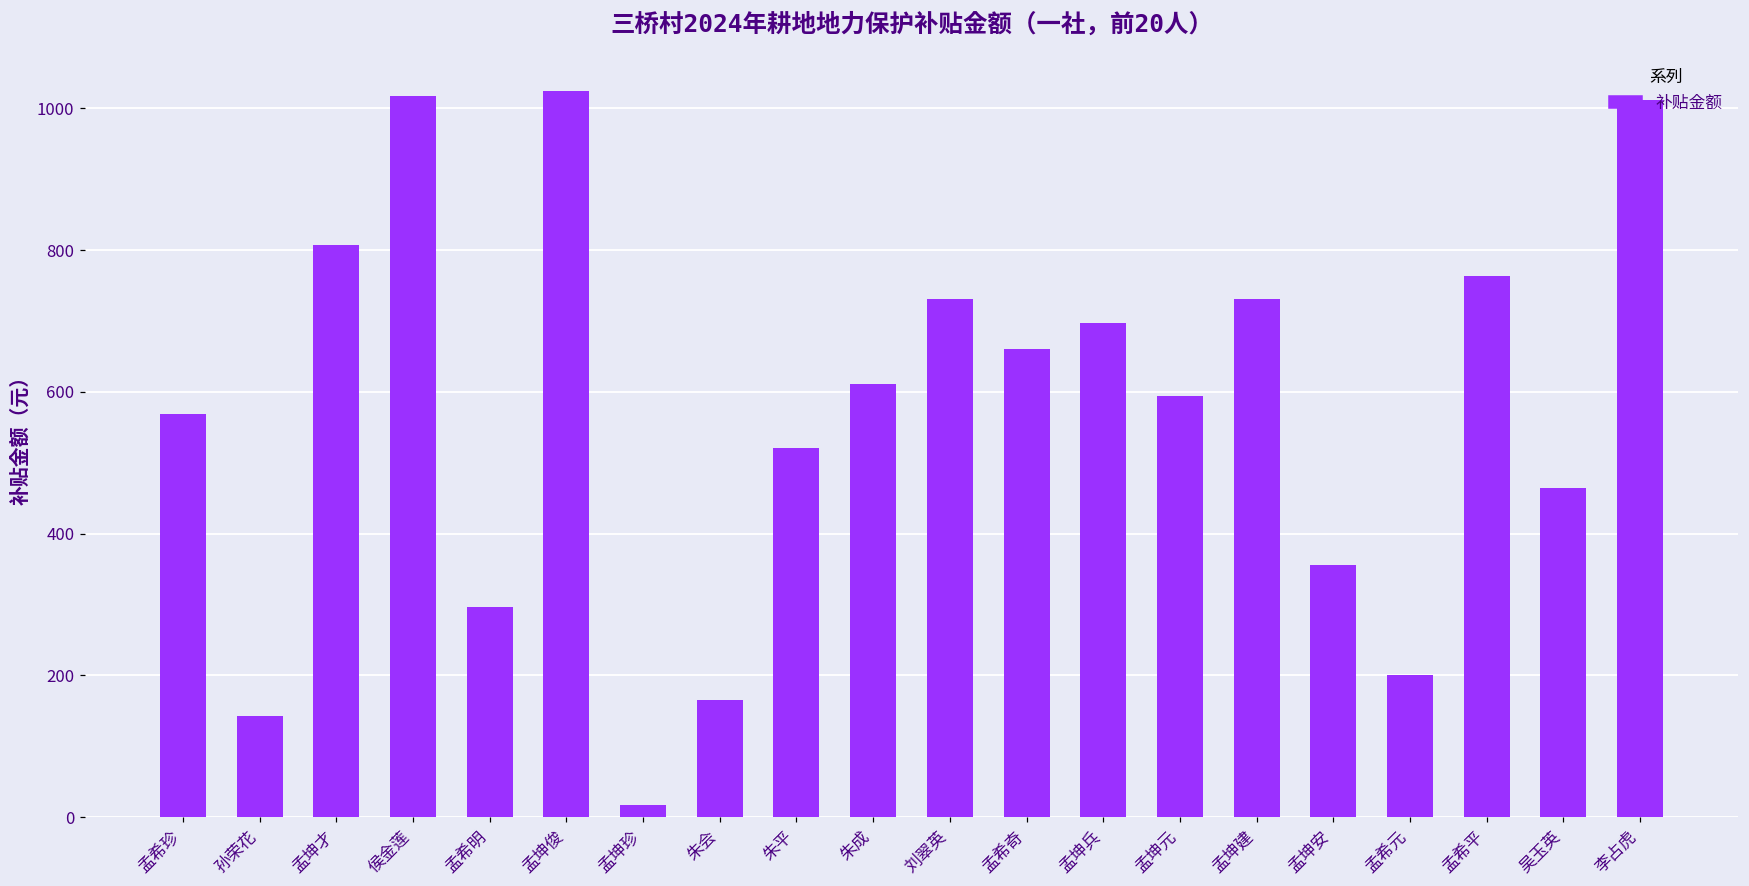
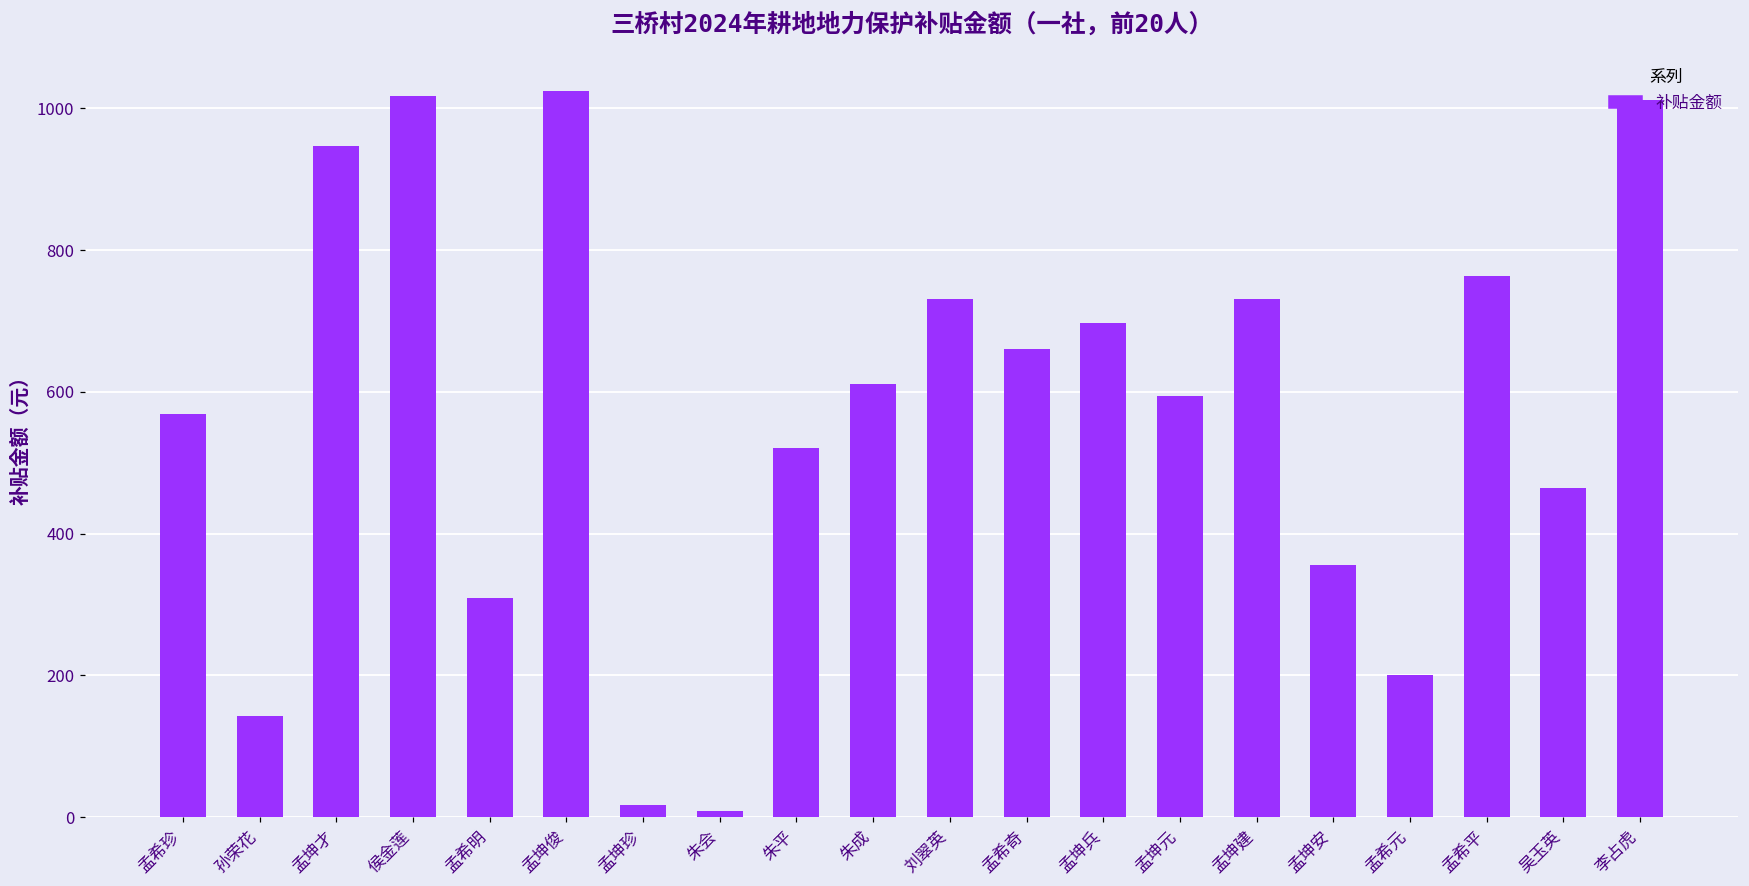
孟坤才: 810 -> 950
孟希明: 300 -> 310
朱会: 160 -> 10
